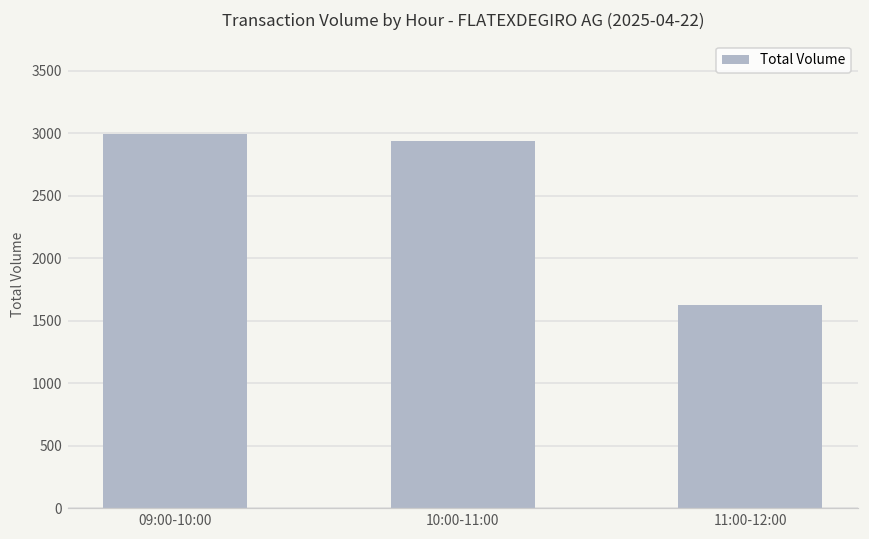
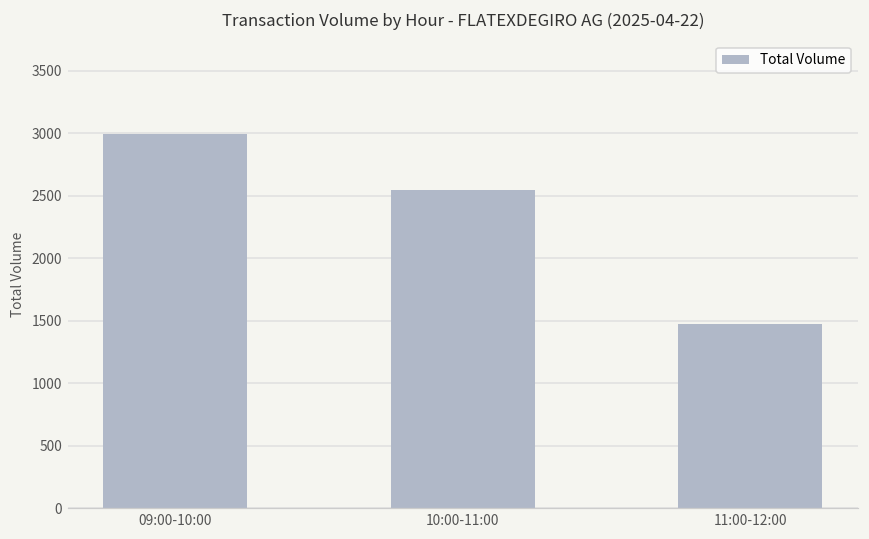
10:00-11:00: 2940 -> 2540
11:00-12:00: 1620 -> 1470
